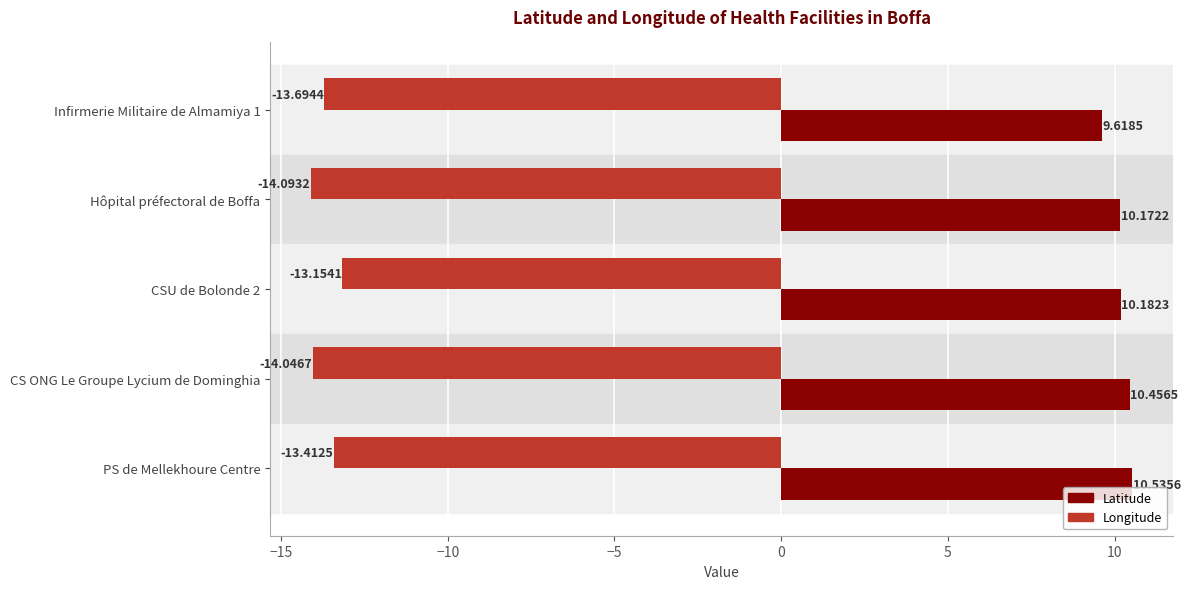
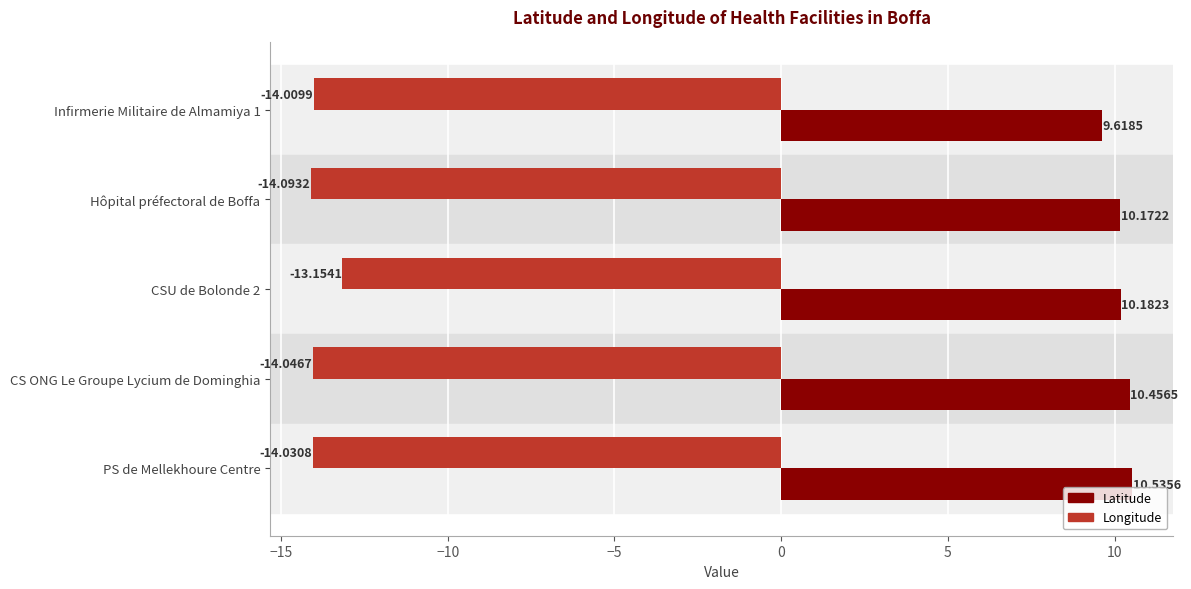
Longitude, Infirmerie Militaire de Almamiya 1: -13.6944 -> -14.0099
Longitude, PS de Mellekhoure Centre: -13.4125 -> -14.0308
